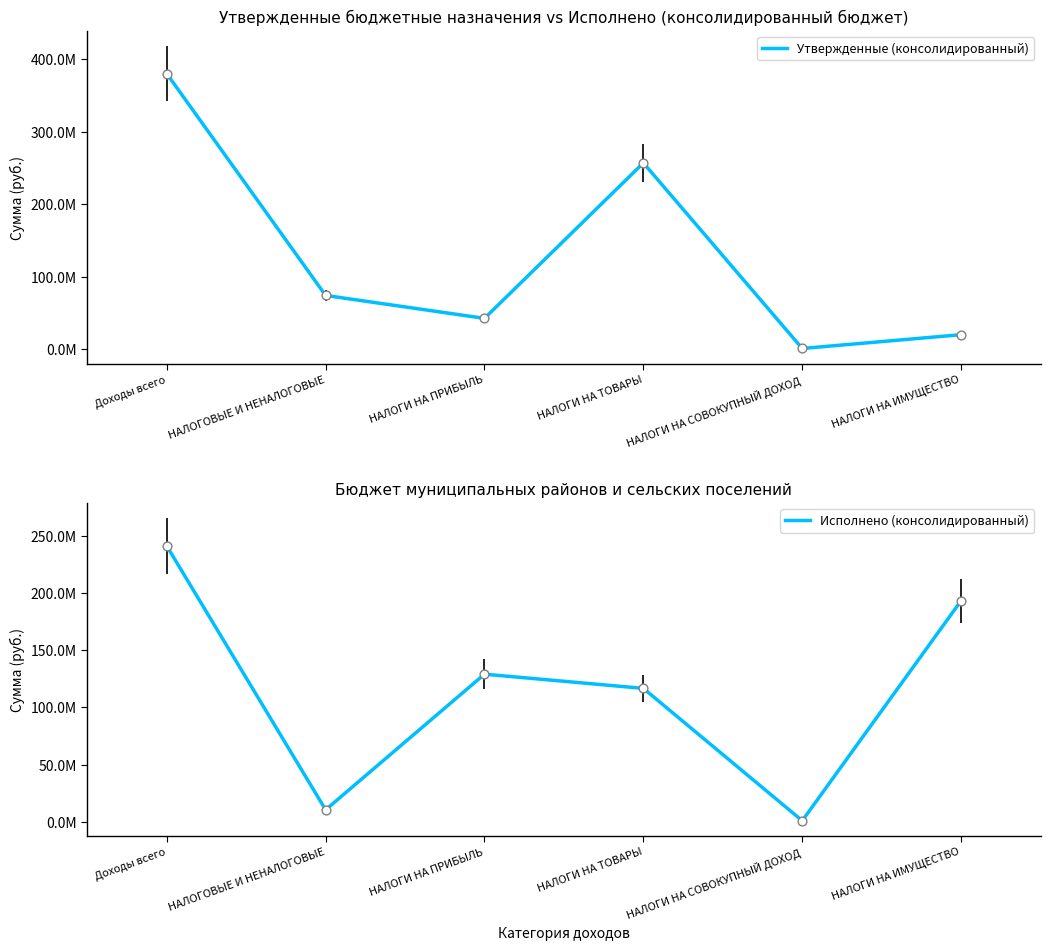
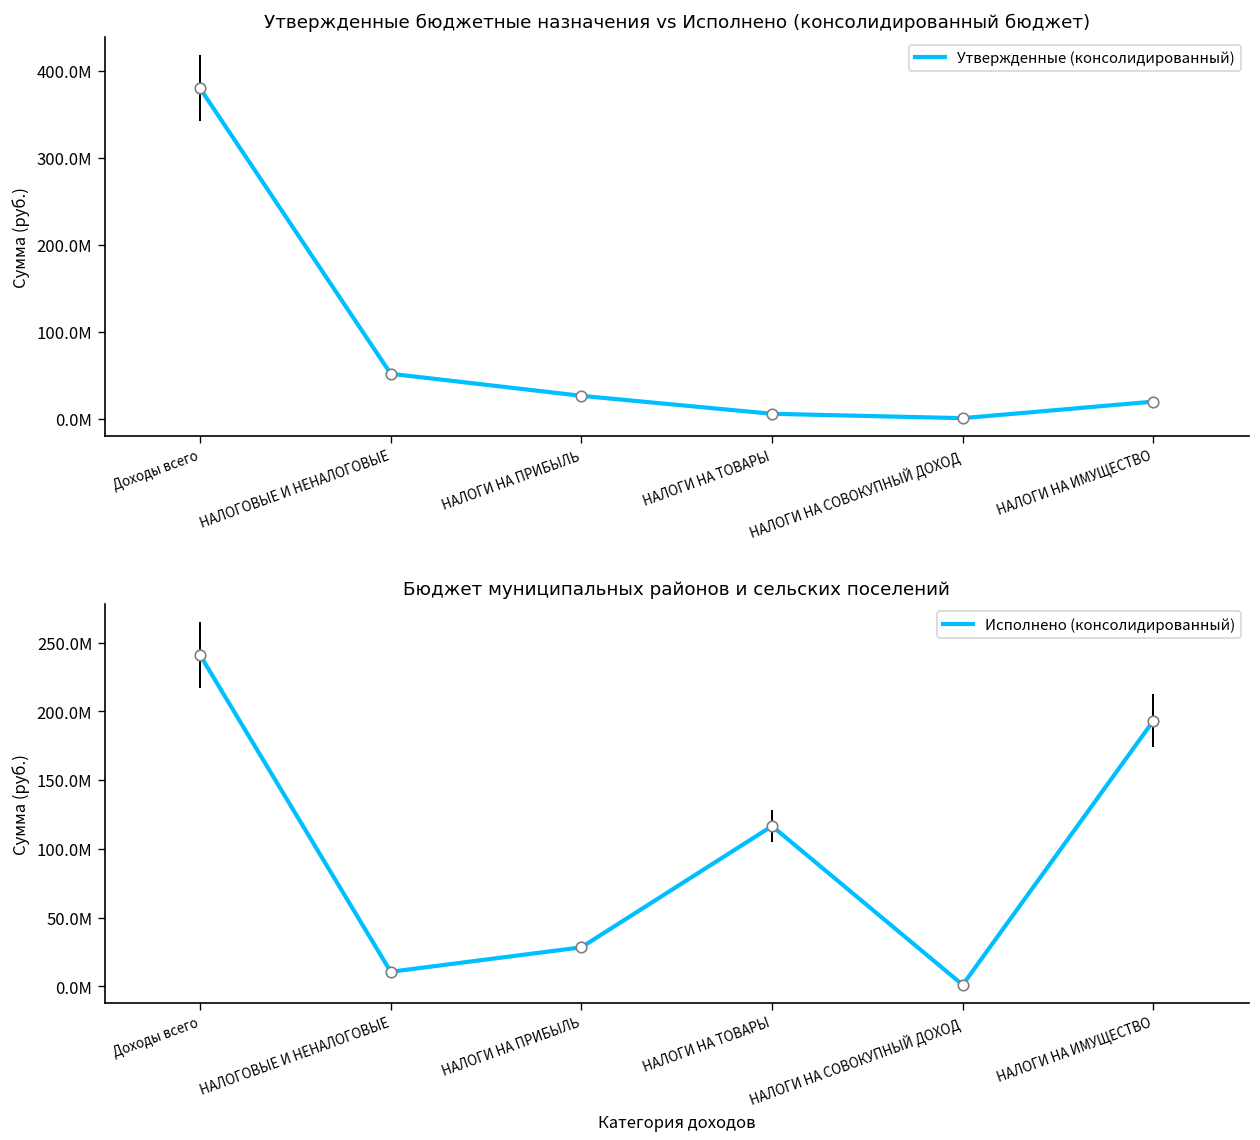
Утвержденные бюджетные назначения vs Исполнено (консолидированный бюджет), НАЛОГОВЫЕ И НЕНАЛОГОВЫЕ: 70000000 -> 50000000
Утвержденные бюджетные назначения vs Исполнено (консолидированный бюджет), НАЛОГИ НА ПРИБЫЛЬ: 40000000 -> 30000000
Утвержденные бюджетные назначения vs Исполнено (консолидированный бюджет), НАЛОГИ НА ТОВАРЫ: 260000000 -> 10000000
Бюджет муниципальных районов и сельских поселений, НАЛОГИ НА ПРИБЫЛЬ: 129000000 -> 28000000
